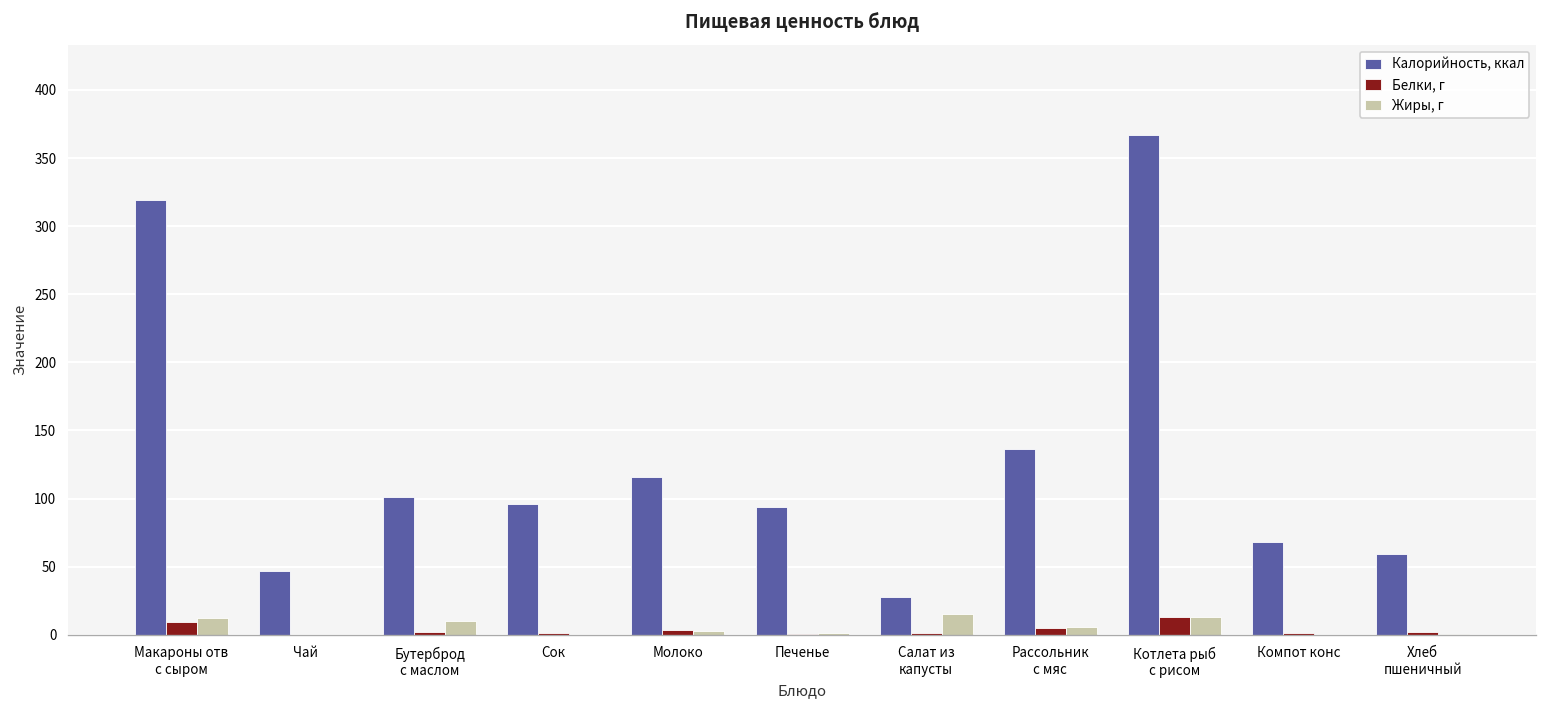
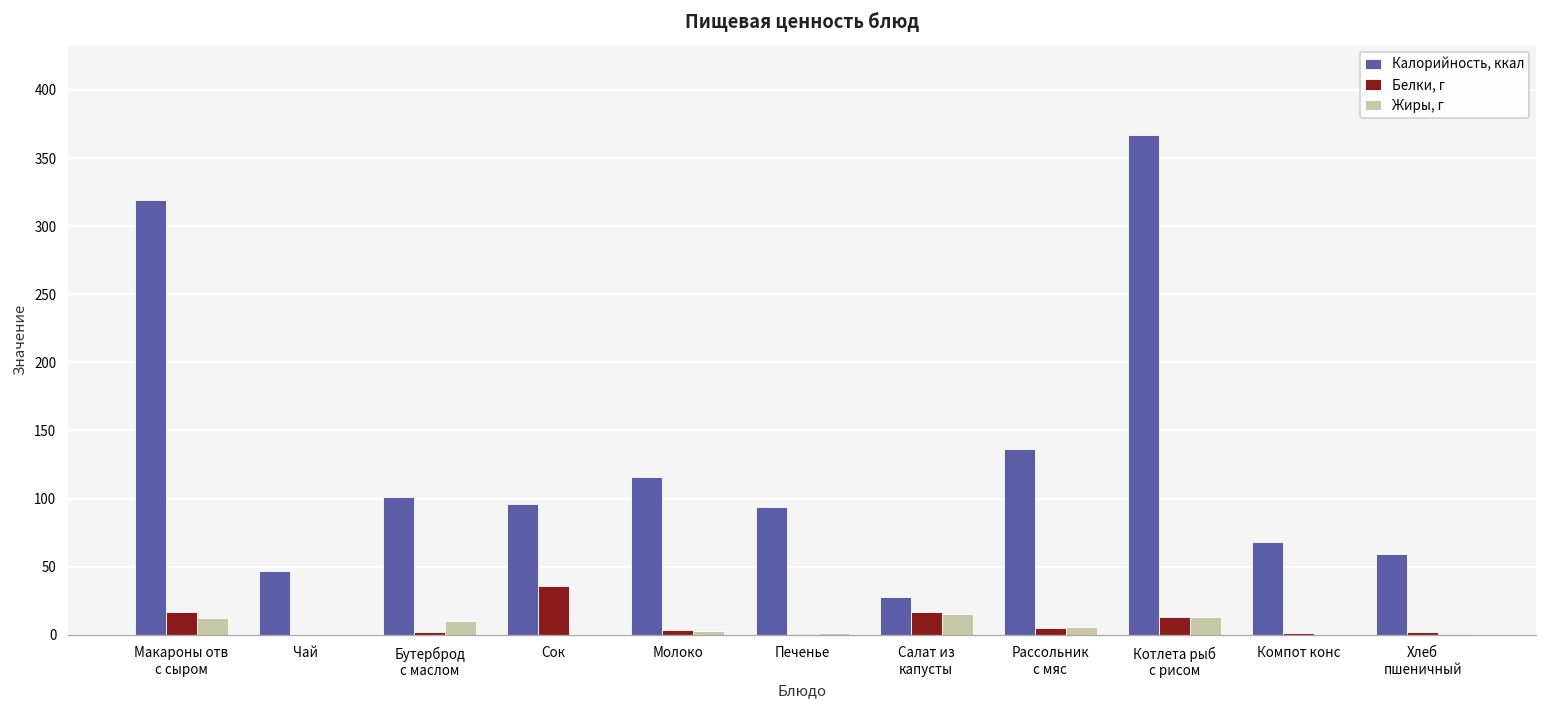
Белки, г, Макароны отв с сыром: 9 -> 17
Белки, г, Сок: 1 -> 36
Белки, г, Салат из капусты: 1 -> 17
